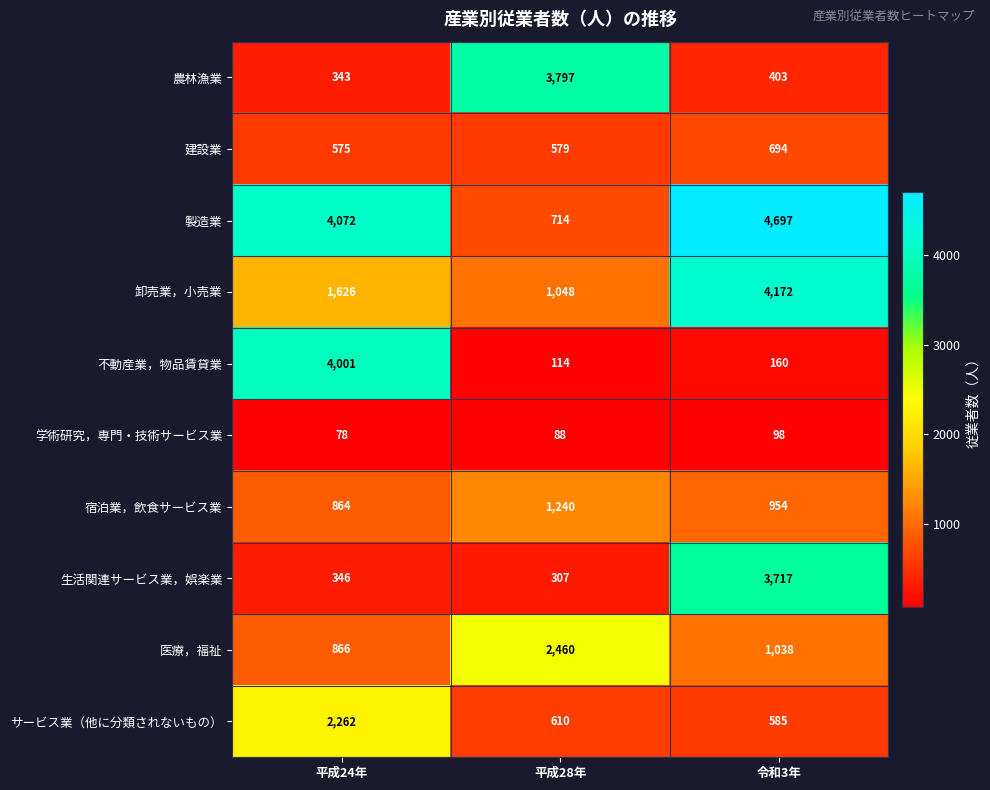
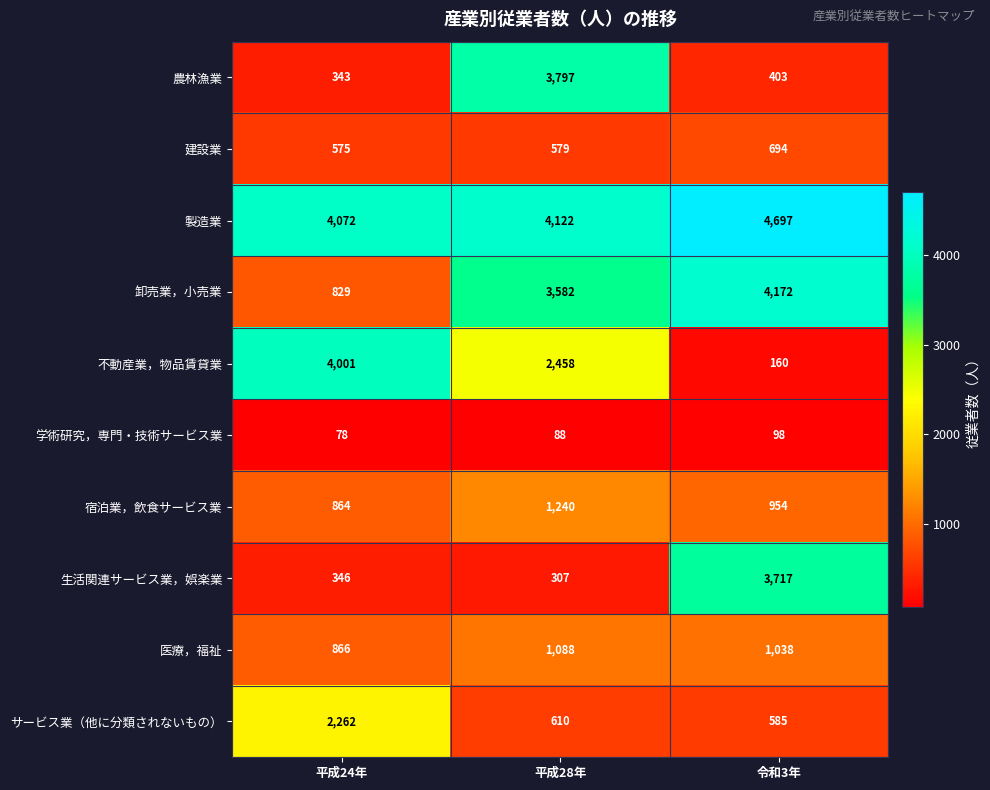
製造業, 平成28年: 714 -> 4,122
卸売業，小売業, 平成24年: 1,626 -> 829
卸売業，小売業, 平成28年: 1,048 -> 3,582
不動産業，物品賃貸業, 平成28年: 114 -> 2,458
医療，福祉, 平成28年: 2,460 -> 1,088
